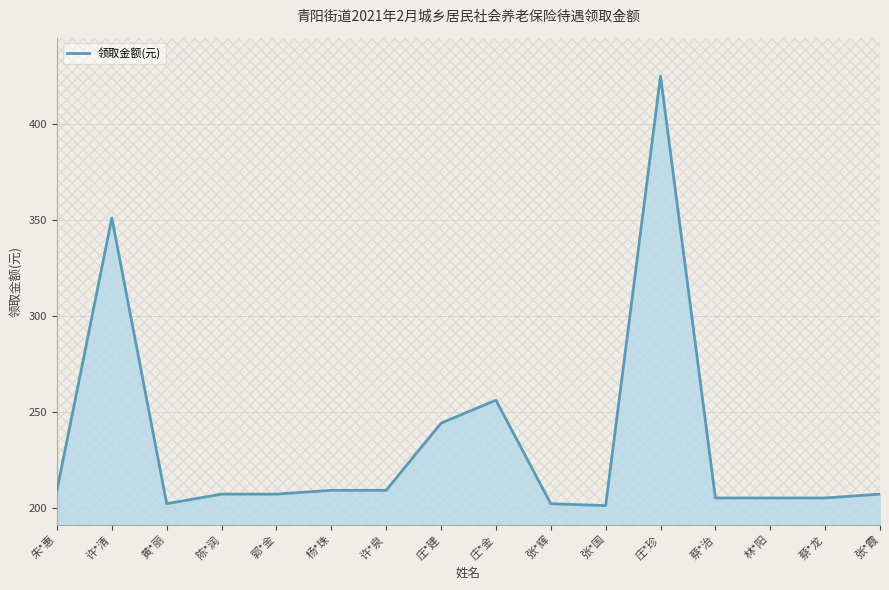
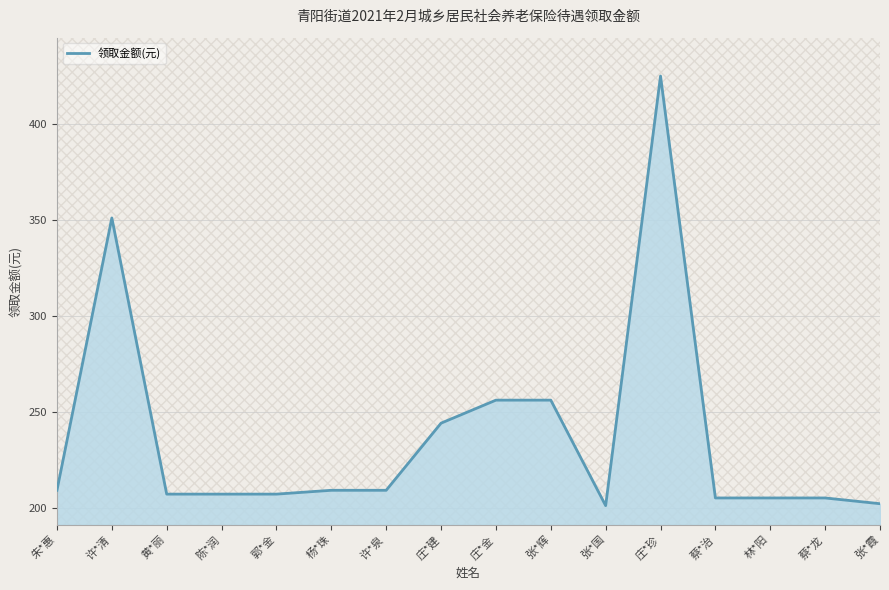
黄*丽: 202 -> 207
张*辉: 202 -> 256
张*霞: 207 -> 202
